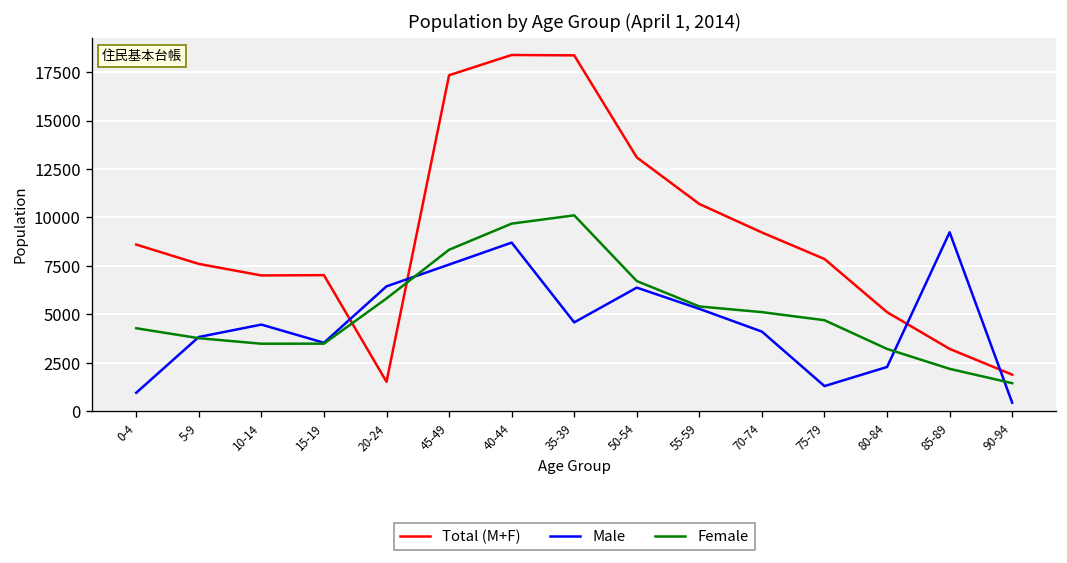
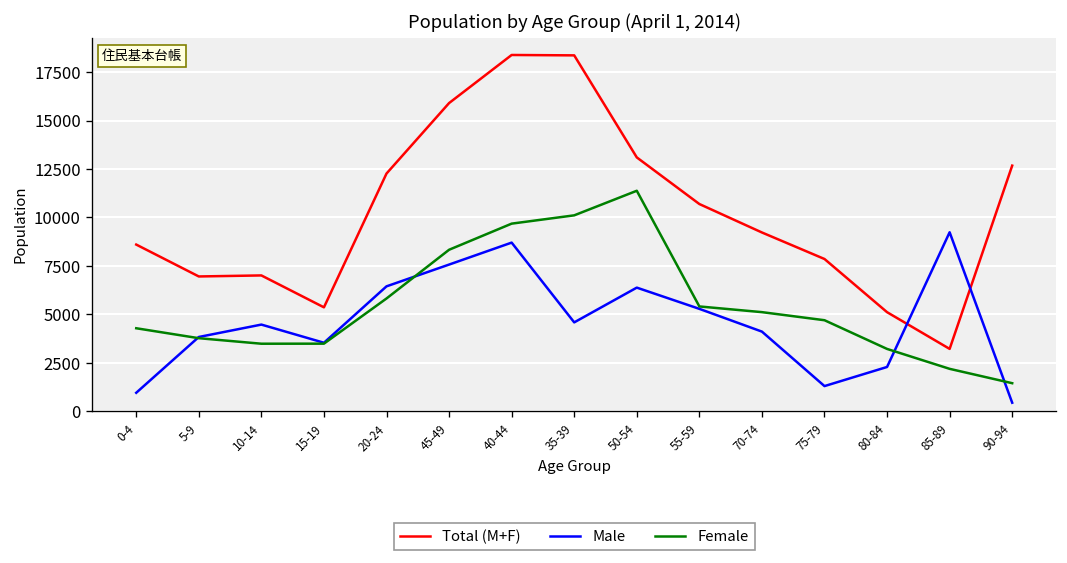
Total (M+F), 5-9: 7600 -> 7000
Total (M+F), 15-19: 7000 -> 5400
Total (M+F), 20-24: 1500 -> 12300
Total (M+F), 45-49: 17300 -> 15900
Female, 50-54: 6700 -> 11400
Total (M+F), 90-94: 1900 -> 12700
